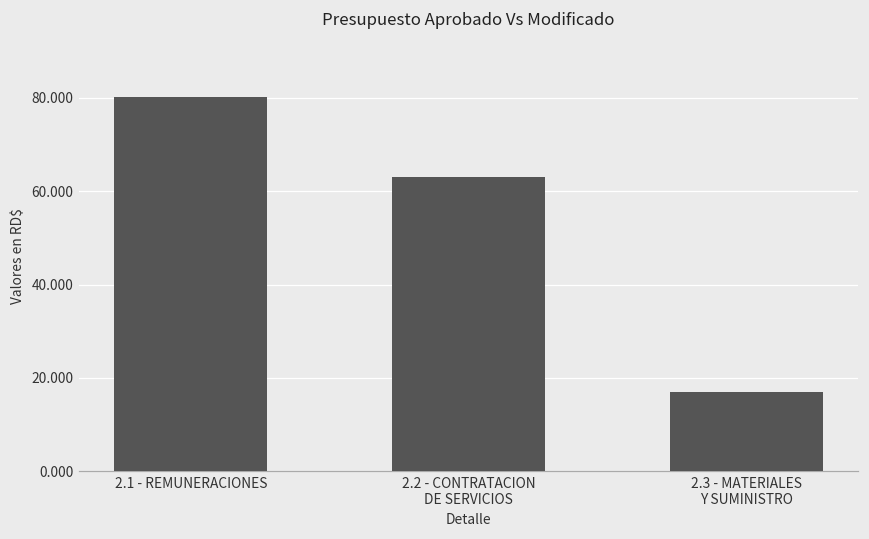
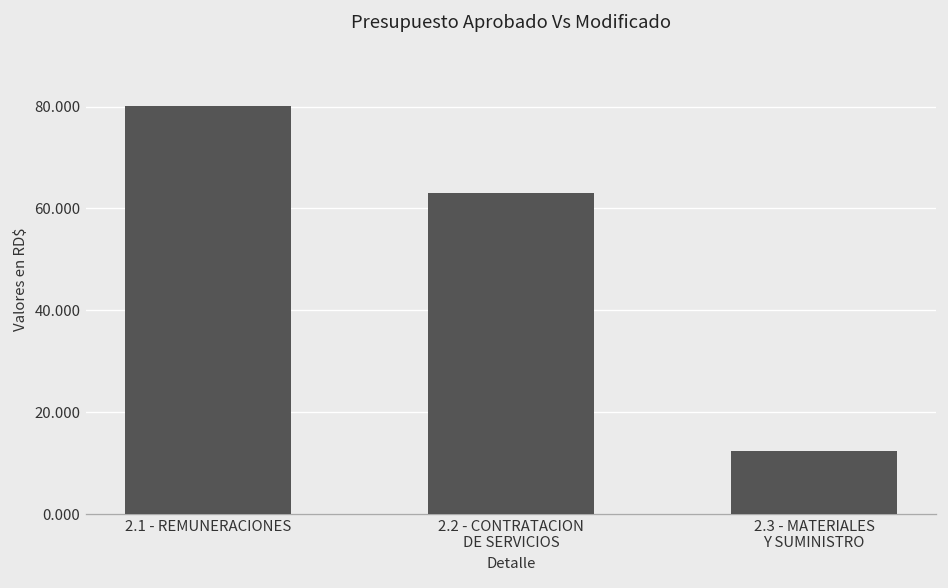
2.3 - MATERIALES Y SUMINISTRO: 17 -> 12
